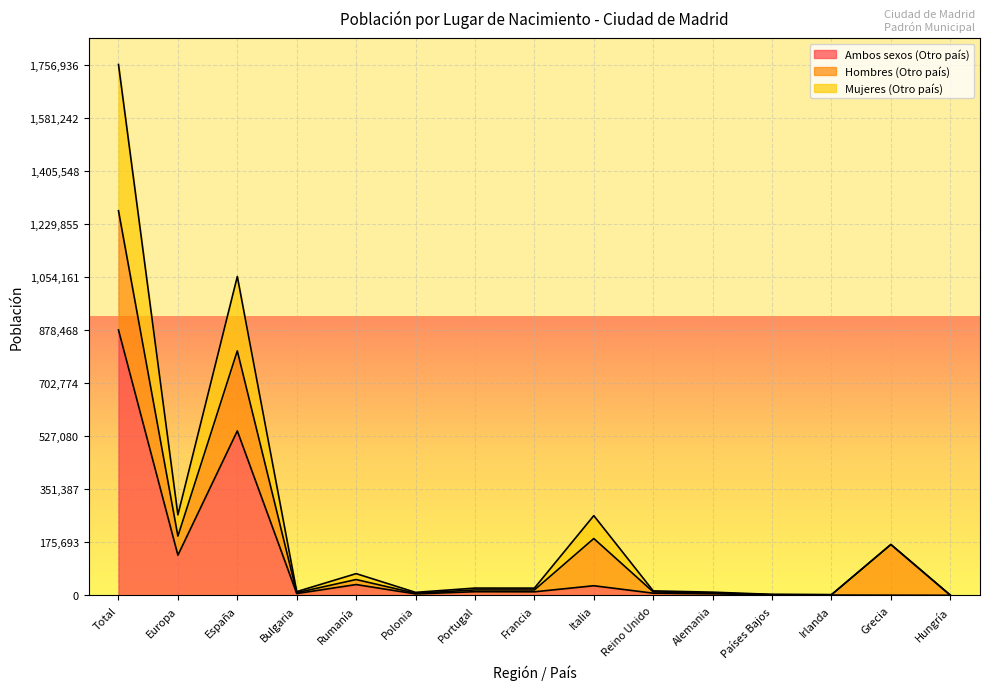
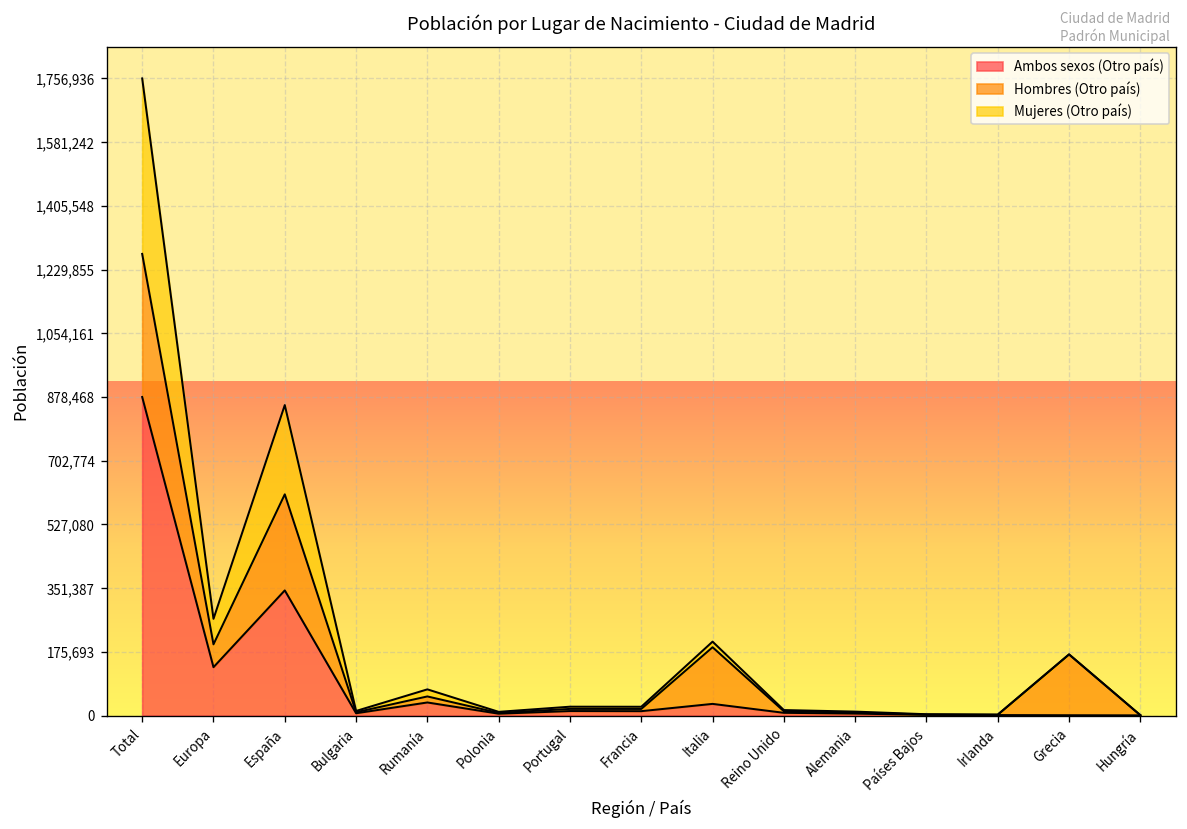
Ambos sexos (Otro país), España: 540,000 -> 350,000
Mujeres (Otro país), Italia: 80,000 -> 20,000
